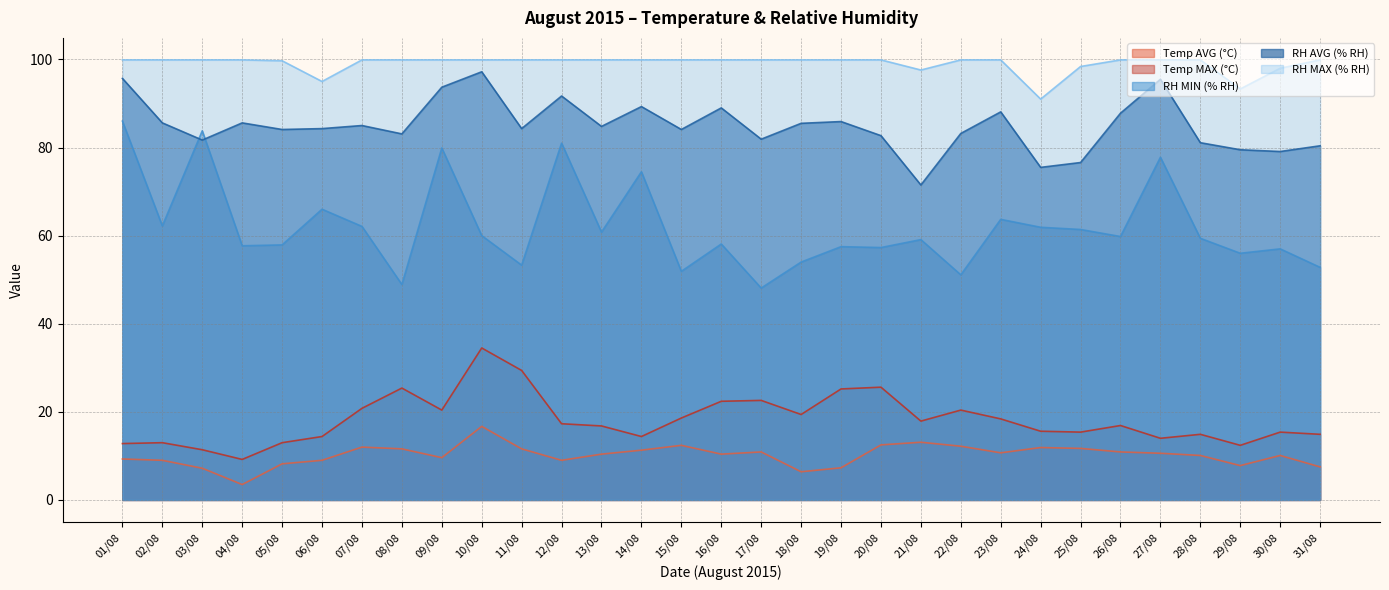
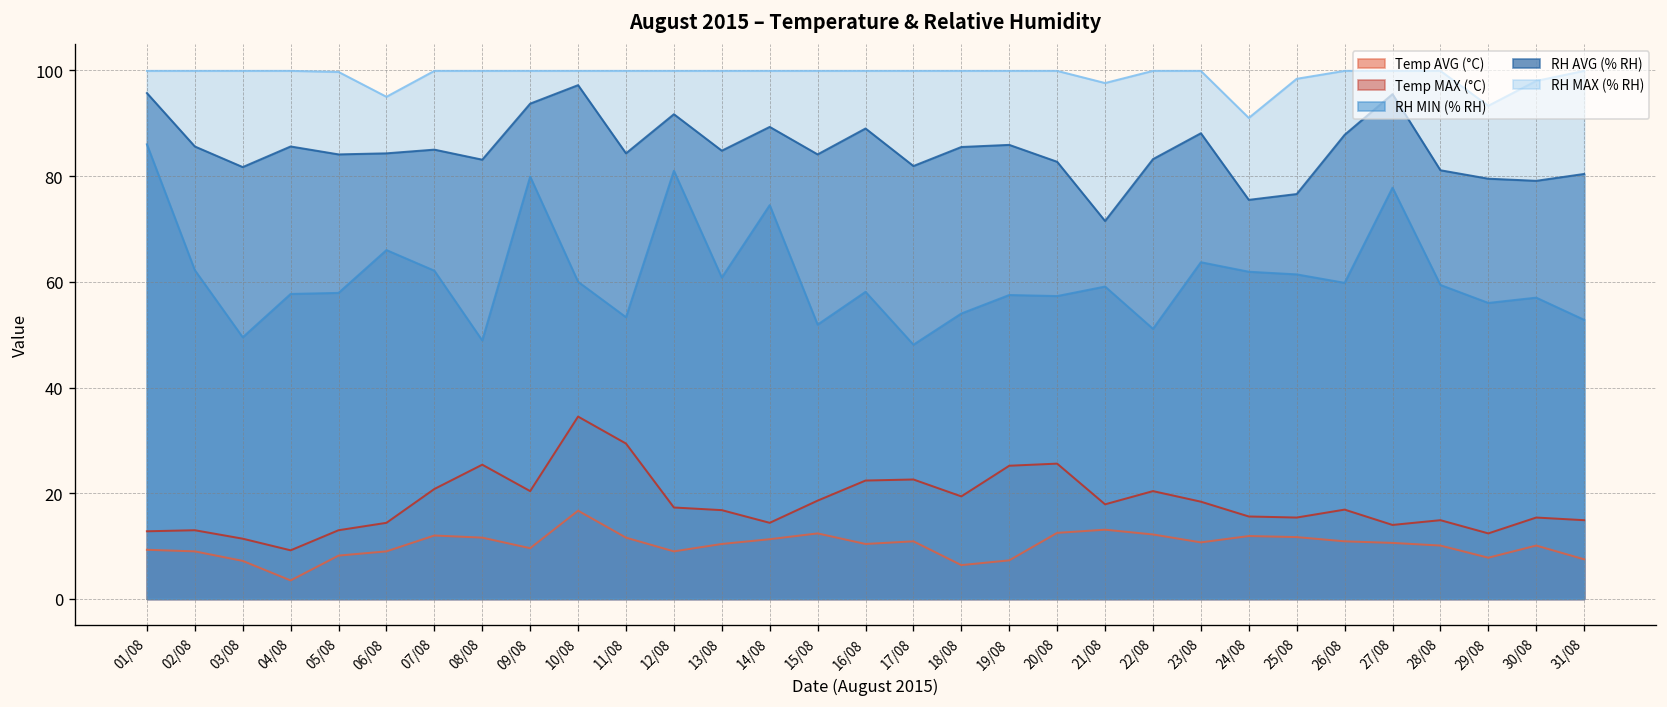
RH MIN (% RH), 03/08: 84 -> 50
